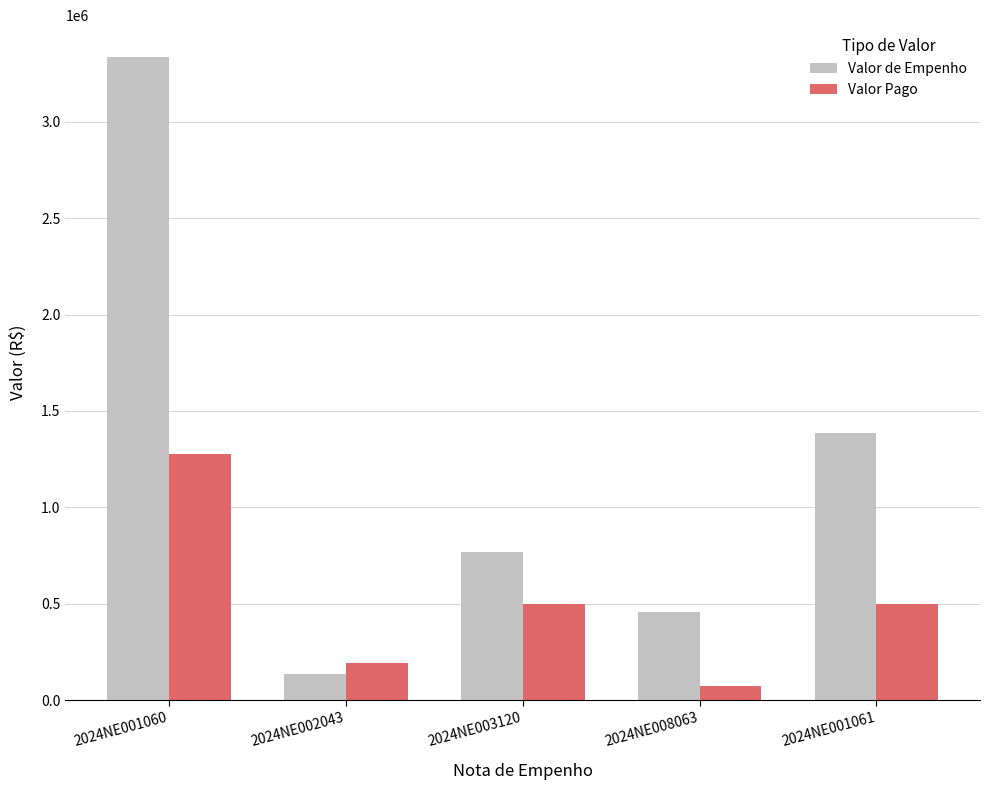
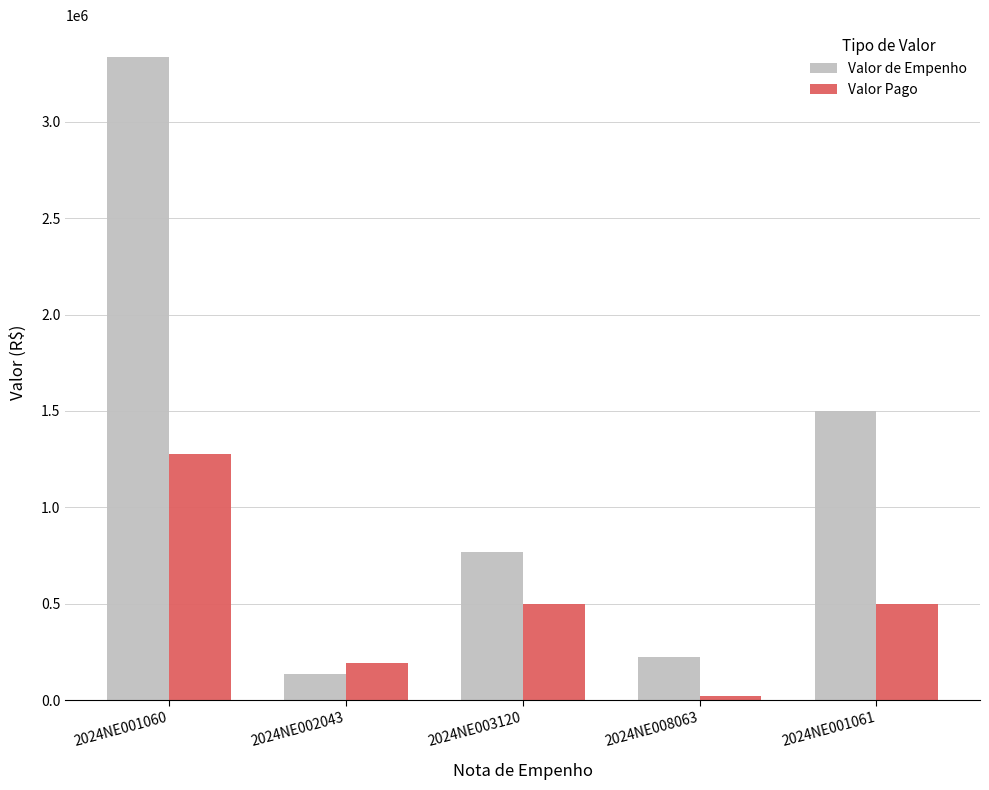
Valor de Empenho, 2024NE008063: 460000 -> 230000
Valor Pago, 2024NE008063: 80000 -> 20000
Valor de Empenho, 2024NE001061: 1390000 -> 1500000
